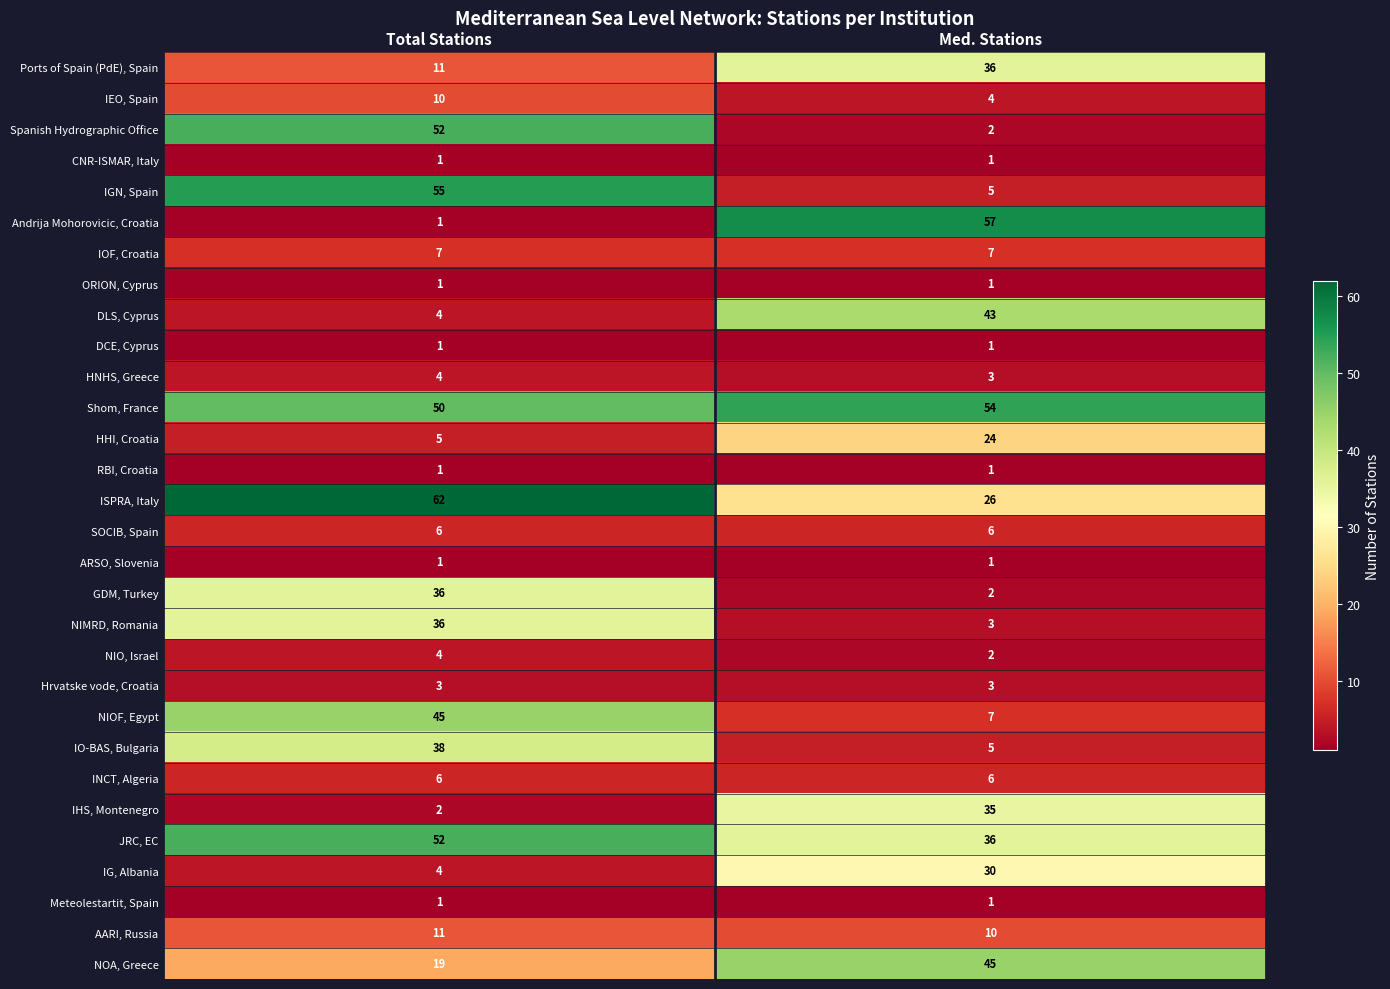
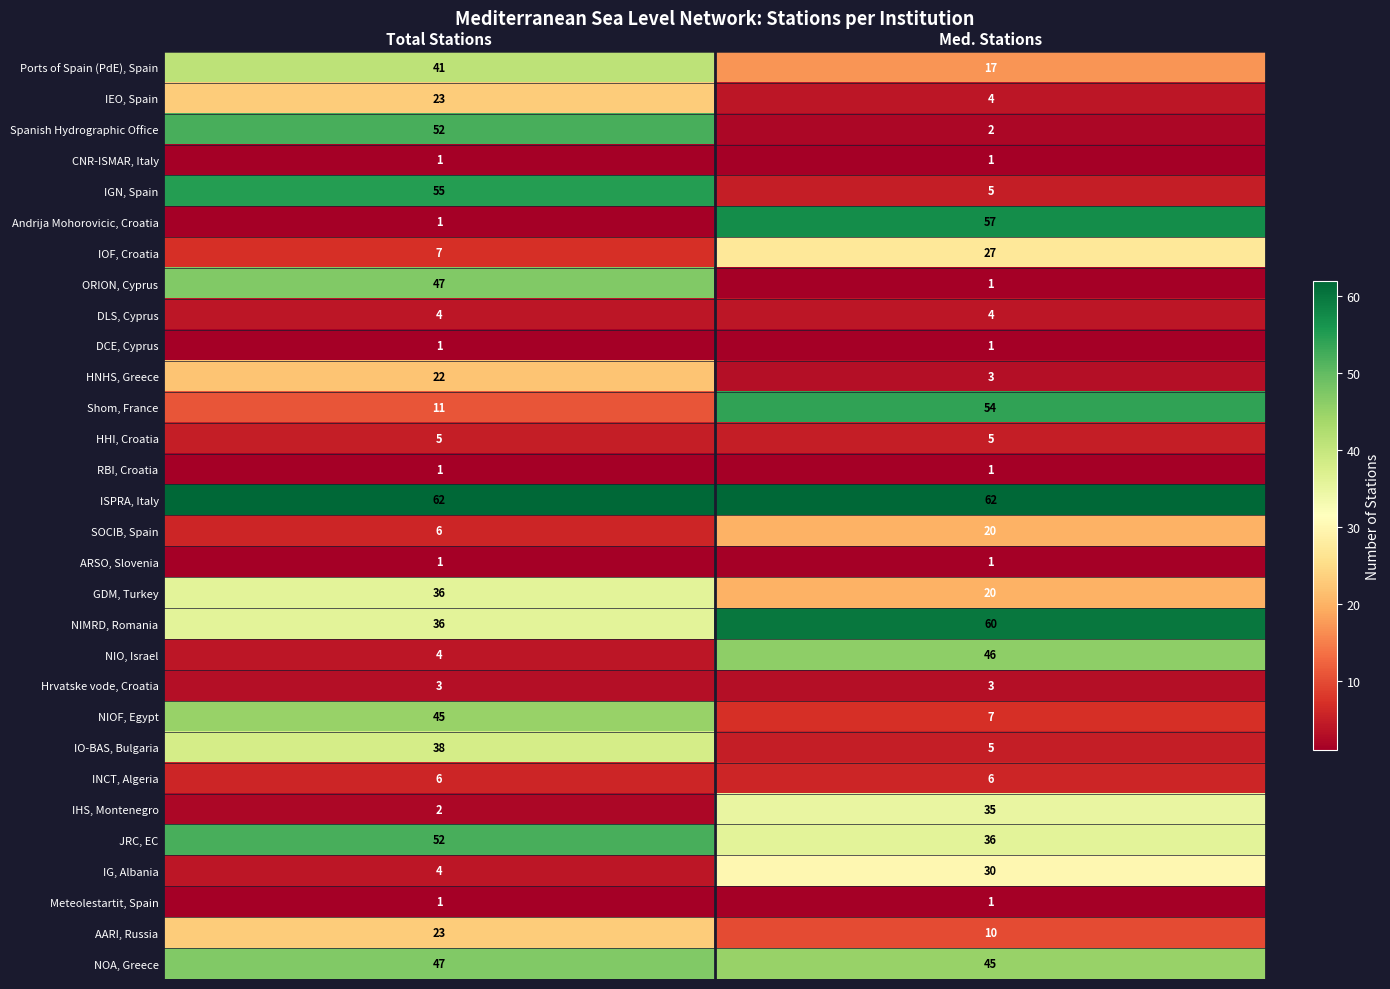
Ports of Spain (PdE), Spain, Total Stations: 11 -> 41
Ports of Spain (PdE), Spain, Med. Stations: 36 -> 17
IEO, Spain, Total Stations: 10 -> 23
IOF, Croatia, Med. Stations: 7 -> 27
ORION, Cyprus, Total Stations: 1 -> 47
DLS, Cyprus, Med. Stations: 43 -> 4
HNHS, Greece, Total Stations: 4 -> 22
Shom, France, Total Stations: 50 -> 11
HHI, Croatia, Med. Stations: 24 -> 5
ISPRA, Italy, Med. Stations: 26 -> 62
SOCIB, Spain, Med. Stations: 6 -> 20
GDM, Turkey, Med. Stations: 2 -> 20
NIMRD, Romania, Med. Stations: 3 -> 60
NIO, Israel, Med. Stations: 2 -> 46
AARI, Russia, Total Stations: 11 -> 23
NOA, Greece, Total Stations: 19 -> 47
